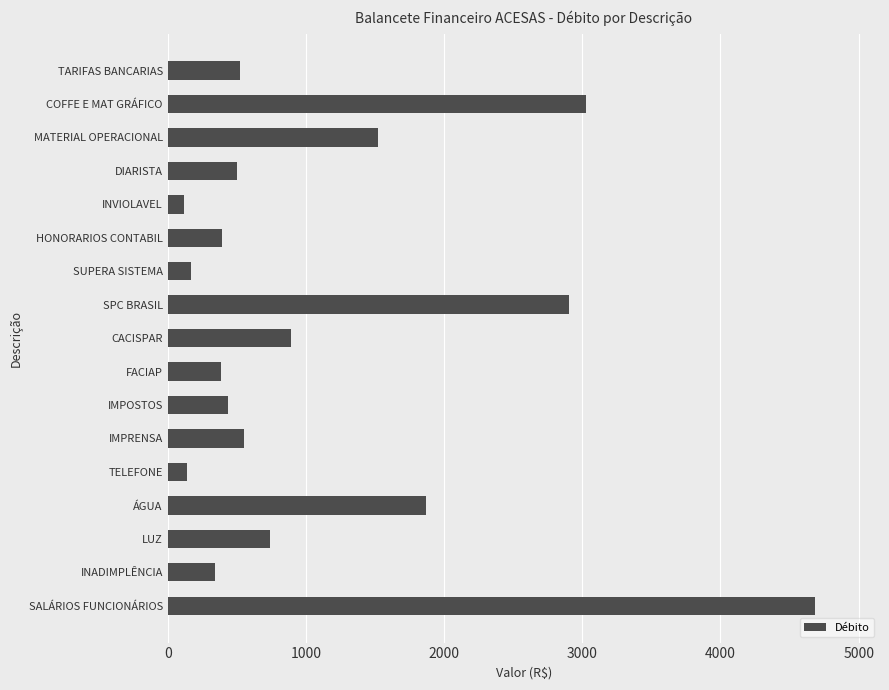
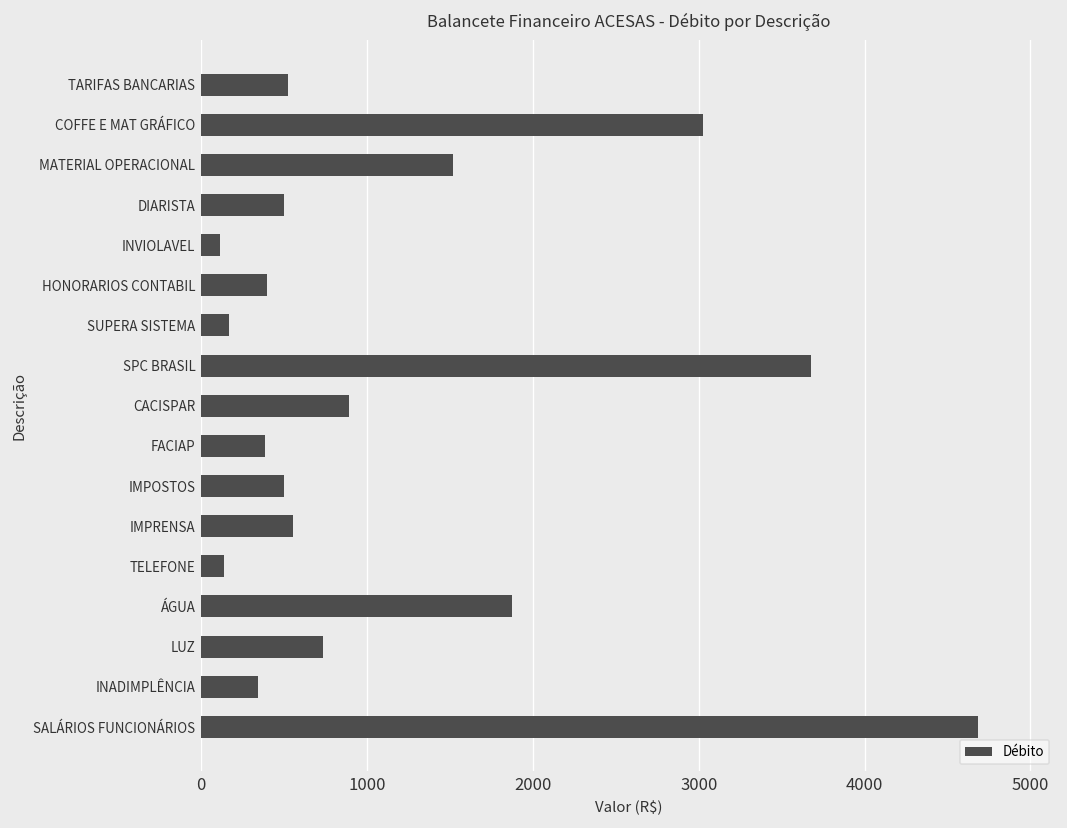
SPC BRASIL: 2910 -> 3680
IMPOSTOS: 440 -> 500
